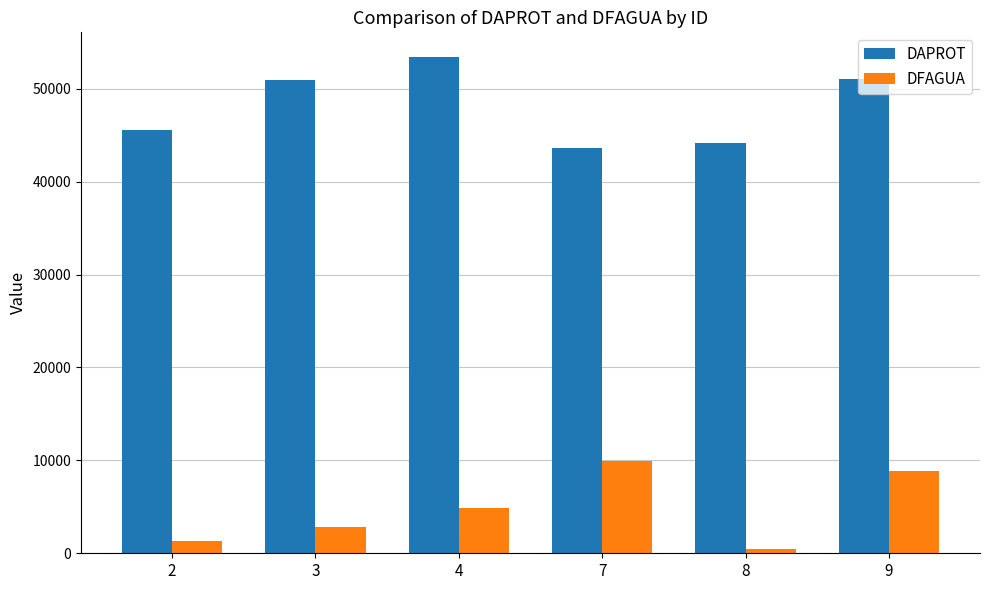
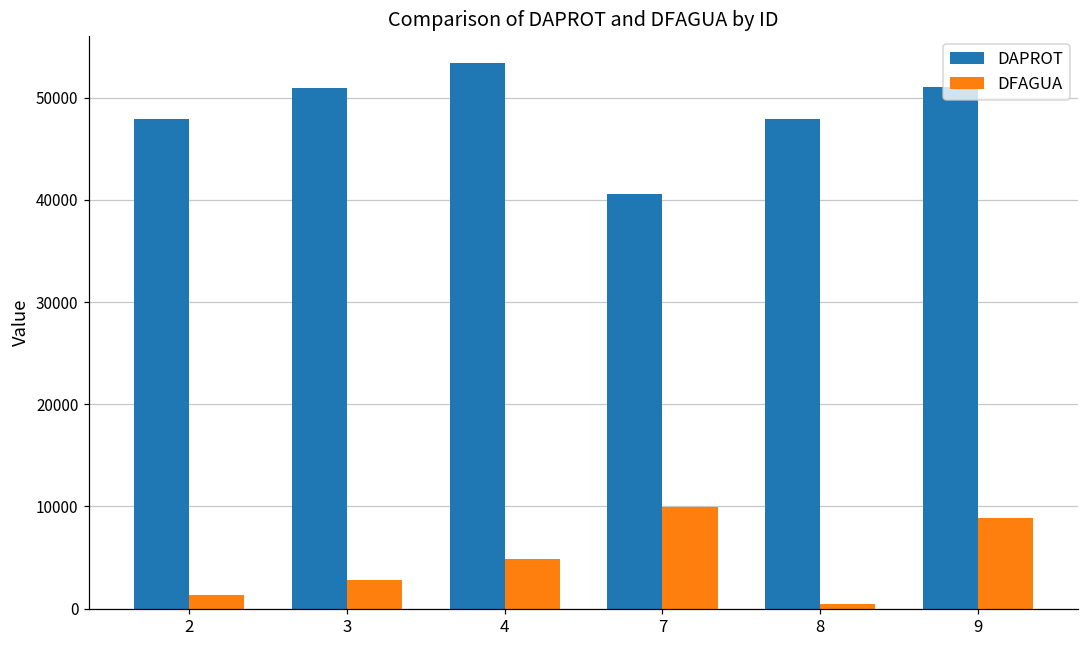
DAPROT, 2: 46000 -> 48000
DAPROT, 7: 44000 -> 41000
DAPROT, 8: 44000 -> 48000
